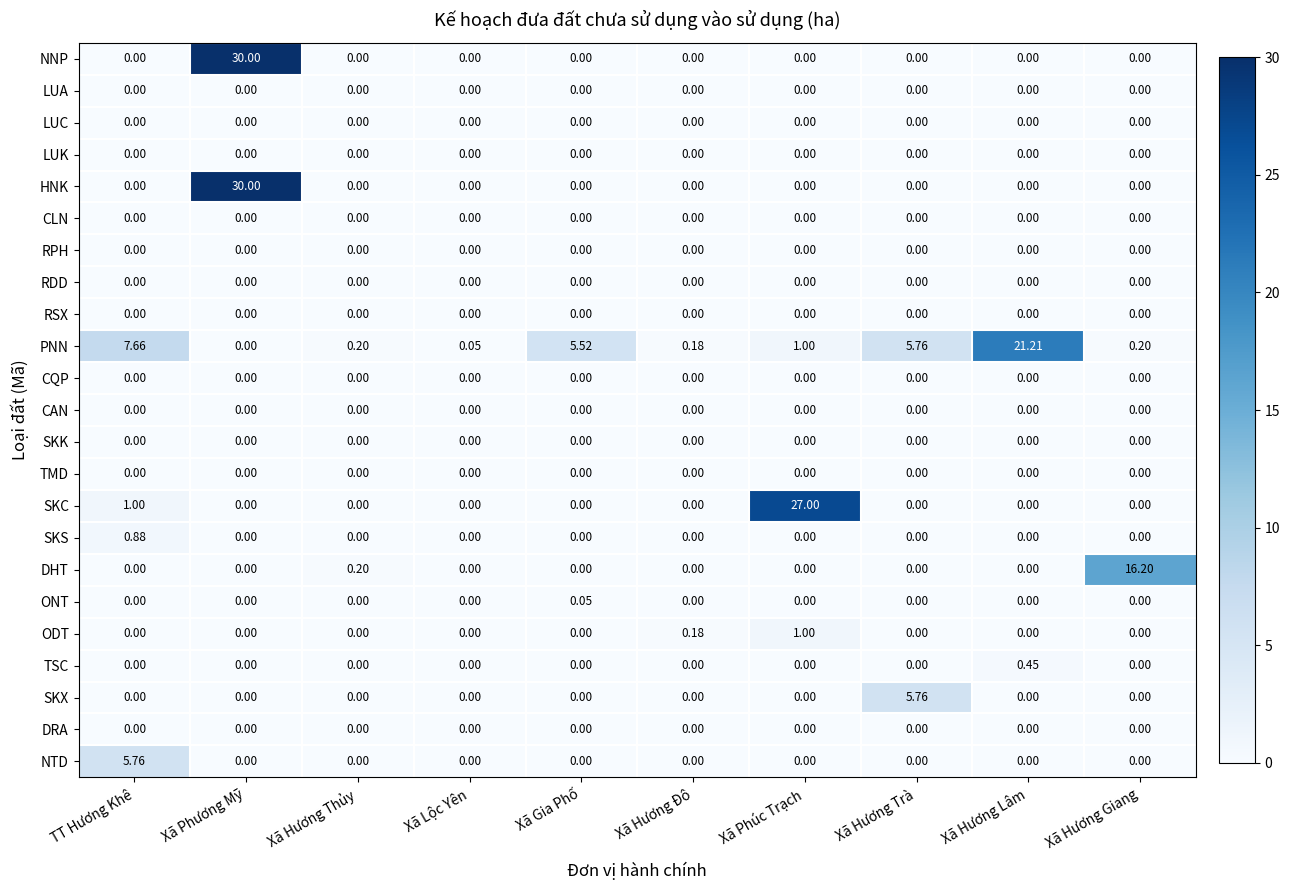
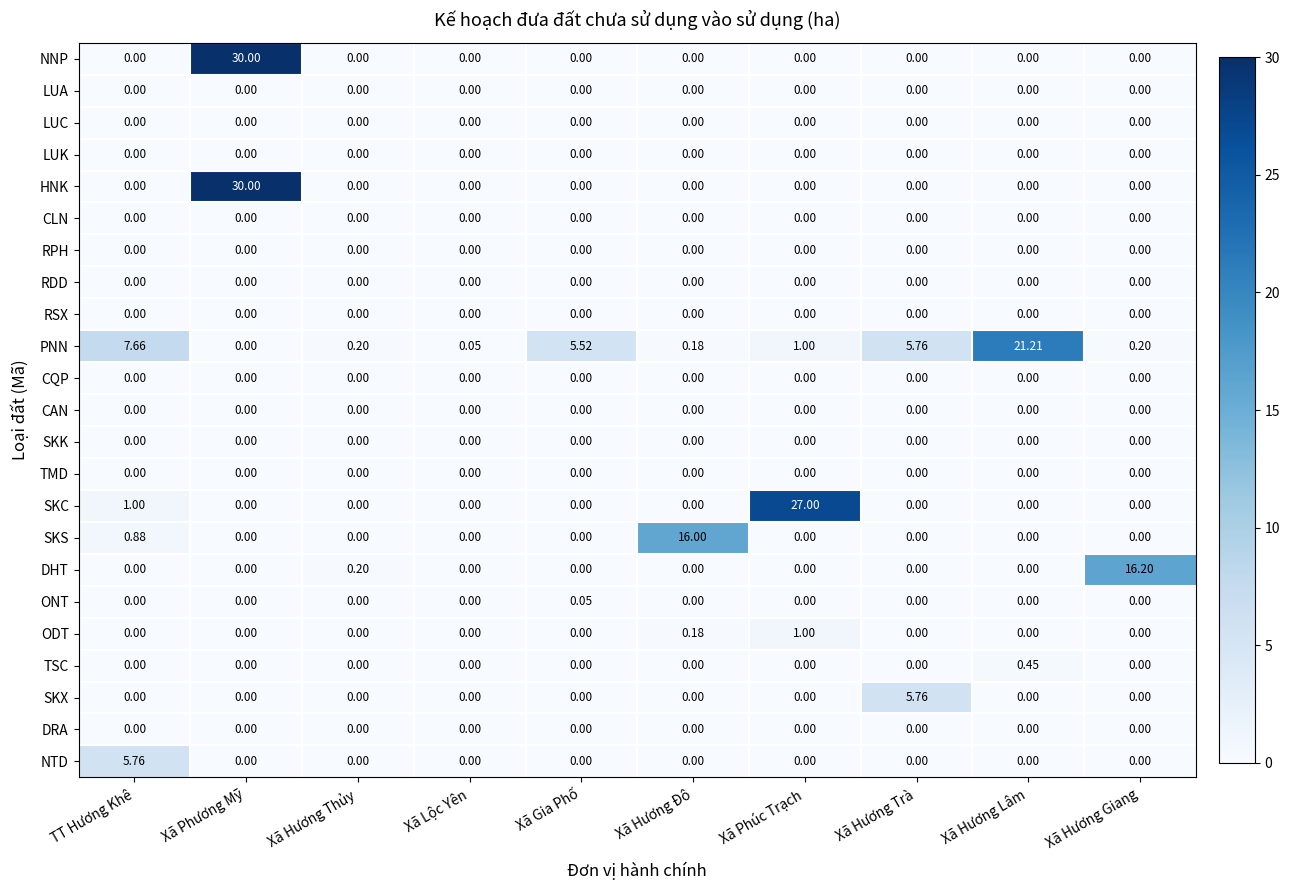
SKS, Xã Hương Đô: 0.00 -> 16.00
